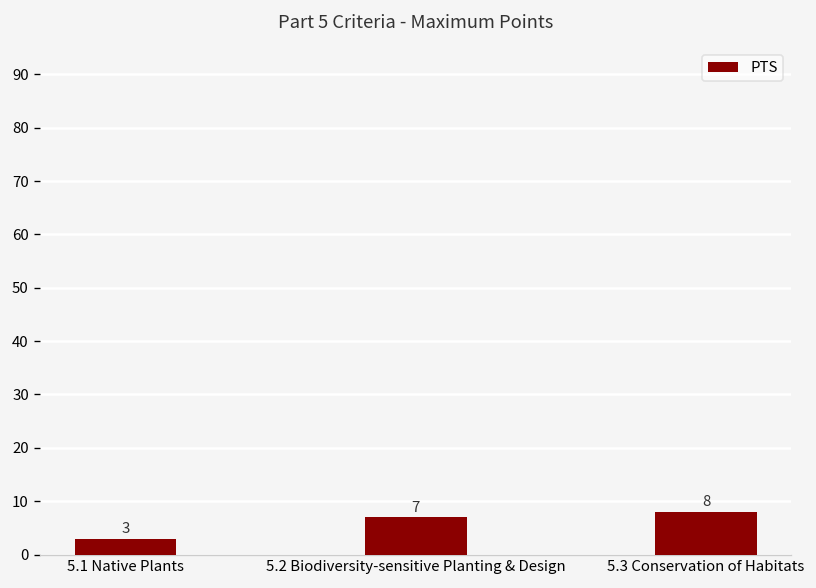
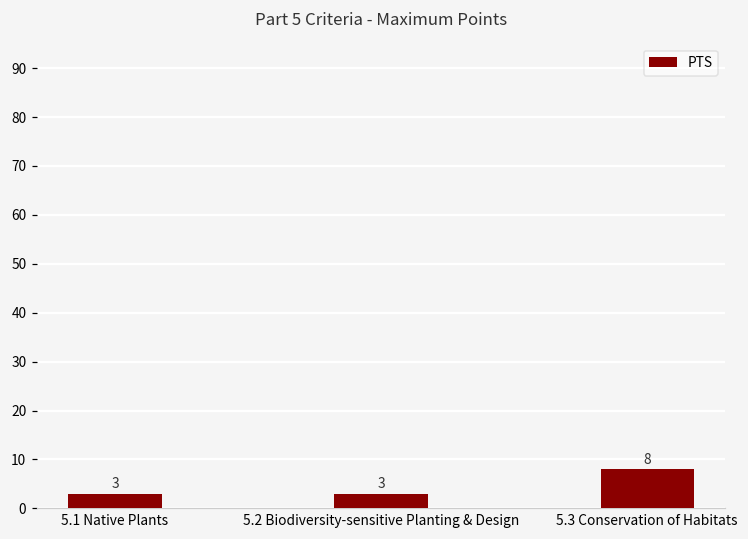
5.2 Biodiversity-sensitive Planting & Design: 7 -> 3
